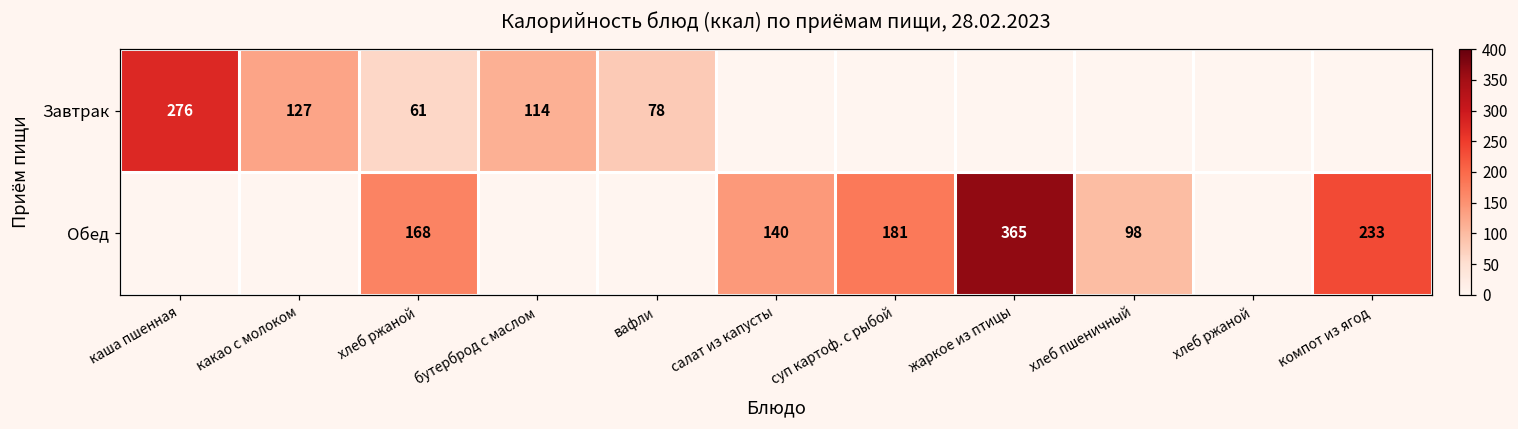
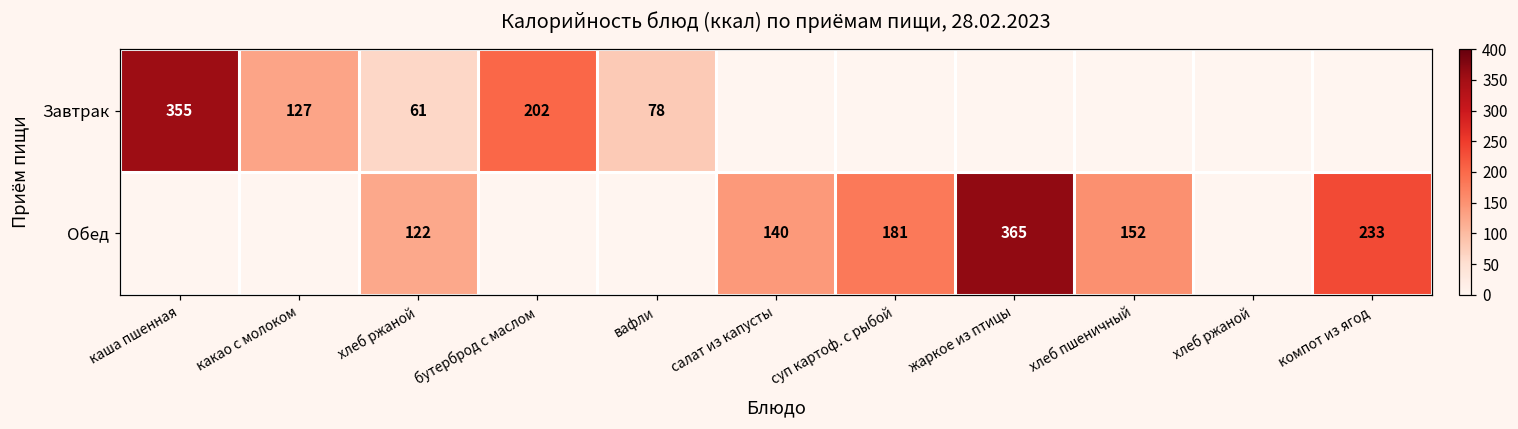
Завтрак, каша пшенная: 276 -> 355
Завтрак, бутерброд с маслом: 114 -> 202
Обед, хлеб ржаной: 168 -> 122
Обед, хлеб пшеничный: 98 -> 152
